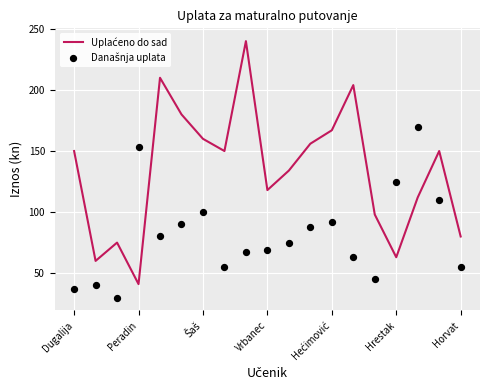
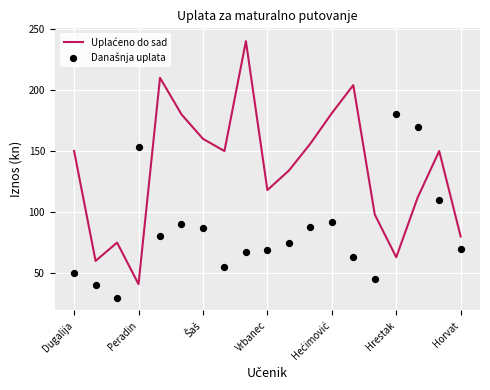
Današnja uplata, Dugalija: 37 -> 50
Današnja uplata, Šaš: 100 -> 87
Uplaćeno do sad, Hećimović: 167 -> 181
Današnja uplata, Hrestak: 125 -> 180
Današnja uplata, Horvat: 55 -> 70
